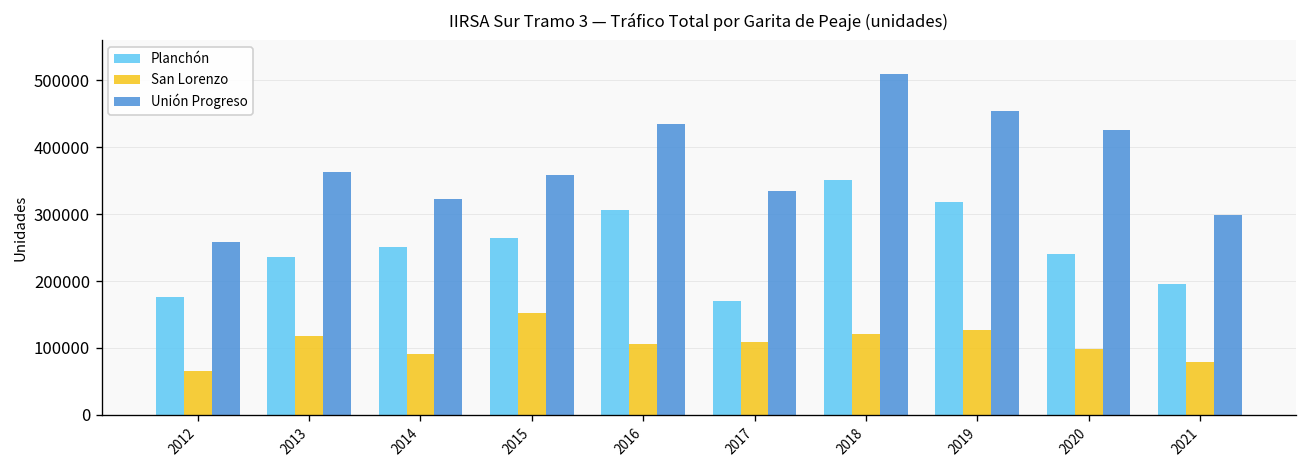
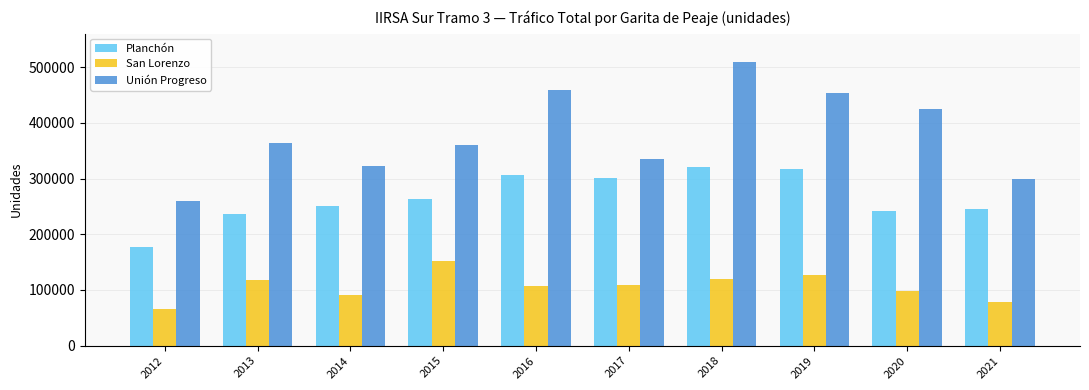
Unión Progreso, 2016: 430000 -> 460000
Planchón, 2017: 170000 -> 300000
Planchón, 2018: 350000 -> 320000
Planchón, 2021: 200000 -> 250000
